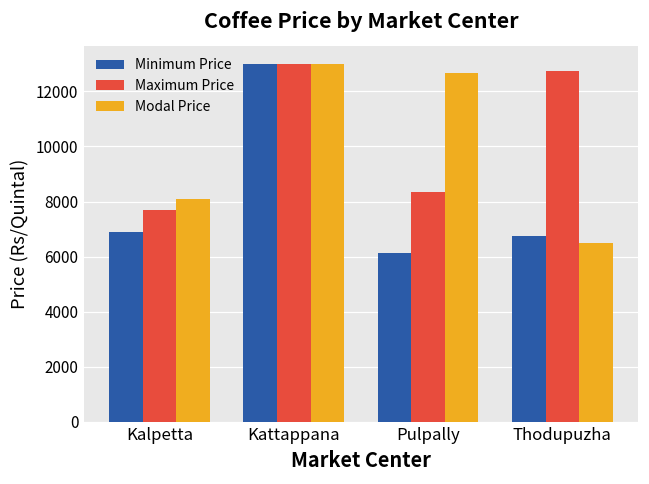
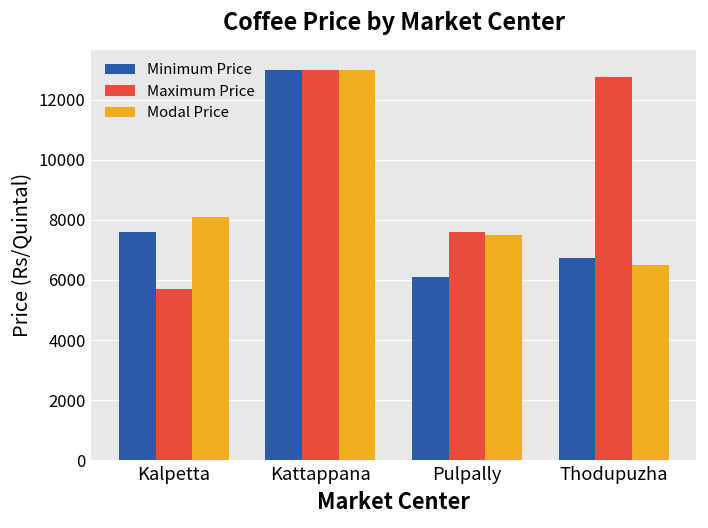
Minimum Price, Kalpetta: 6900 -> 7600
Maximum Price, Kalpetta: 7700 -> 5700
Maximum Price, Pulpally: 8400 -> 7600
Modal Price, Pulpally: 12700 -> 7500
